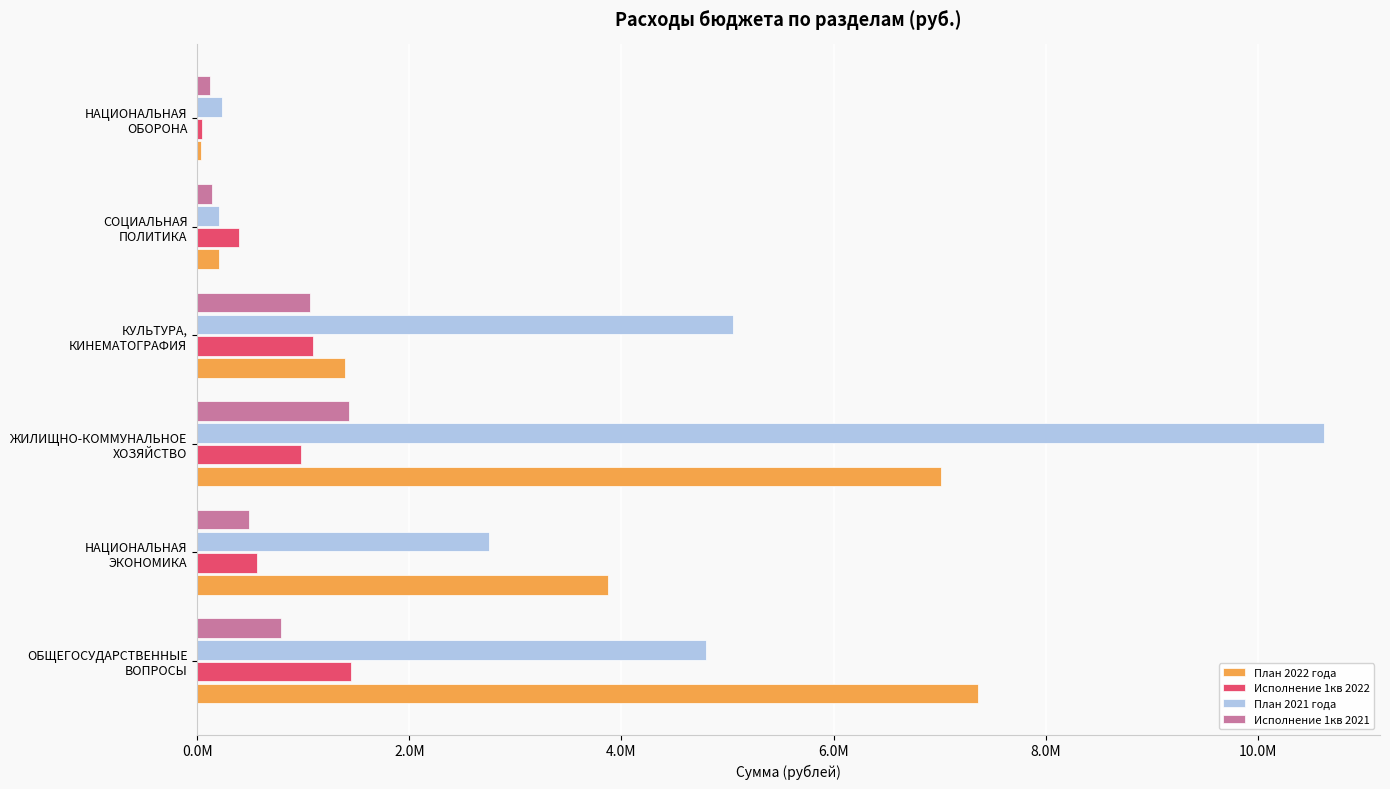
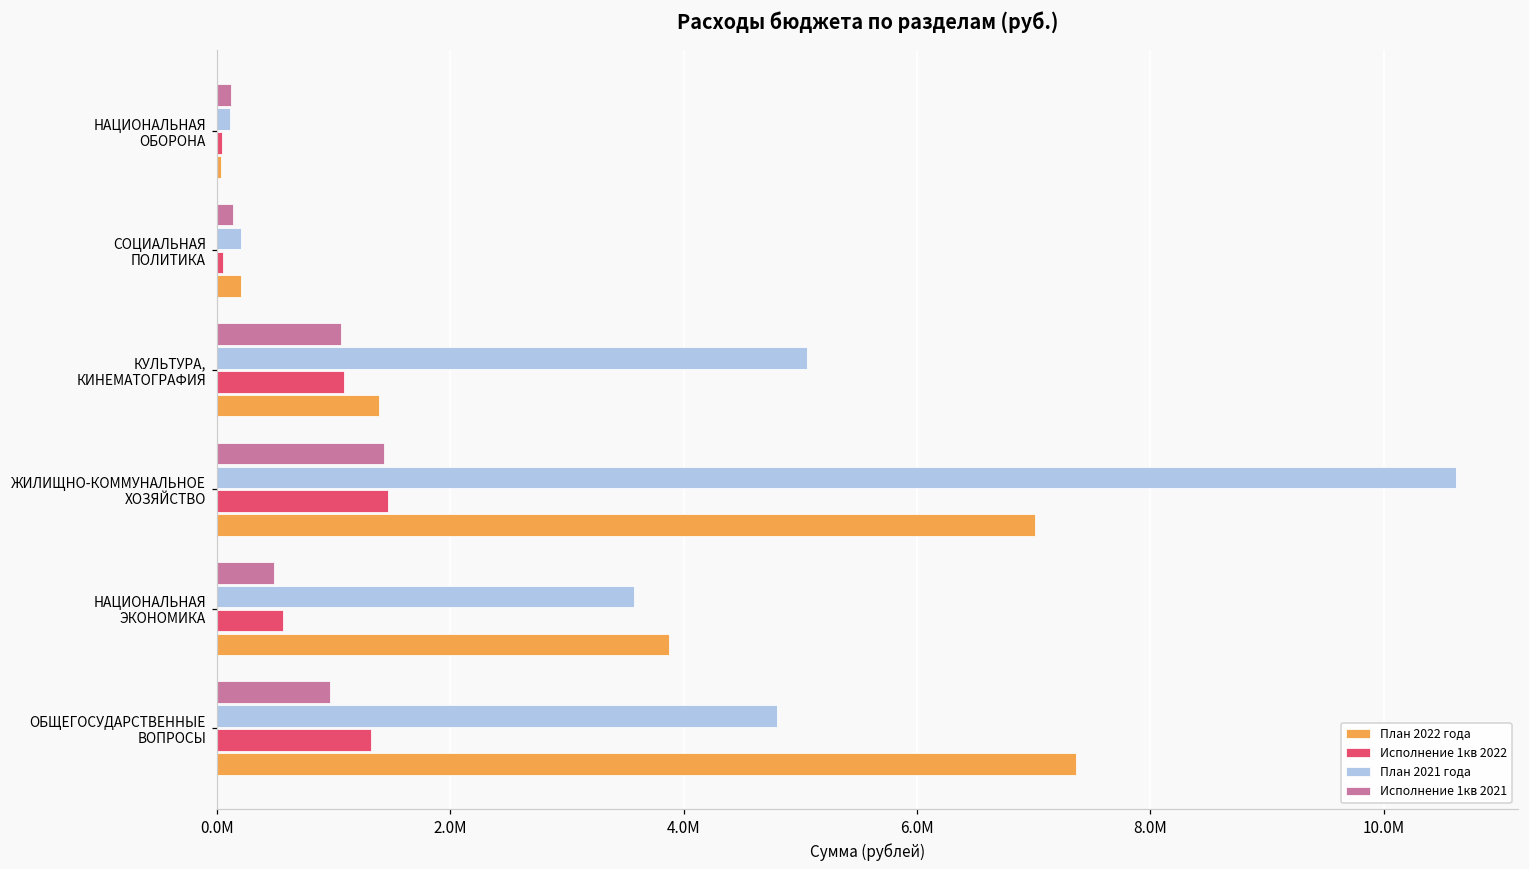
План 2021 года, НАЦИОНАЛЬНАЯ ОБОРОНА: 230000 -> 110000
Исполнение 1кв 2022, СОЦИАЛЬНАЯ ПОЛИТИКА: 390000 -> 50000
Исполнение 1кв 2022, ЖИЛИЩНО-КОММУНАЛЬНОЕ ХОЗЯЙСТВО: 980000 -> 1470000
План 2021 года, НАЦИОНАЛЬНАЯ ЭКОНОМИКА: 2750000 -> 3580000
Исполнение 1кв 2021, ОБЩЕГОСУДАРСТВЕННЫЕ ВОПРОСЫ: 790000 -> 970000
Исполнение 1кв 2022, ОБЩЕГОСУДАРСТВЕННЫЕ ВОПРОСЫ: 1450000 -> 1320000
